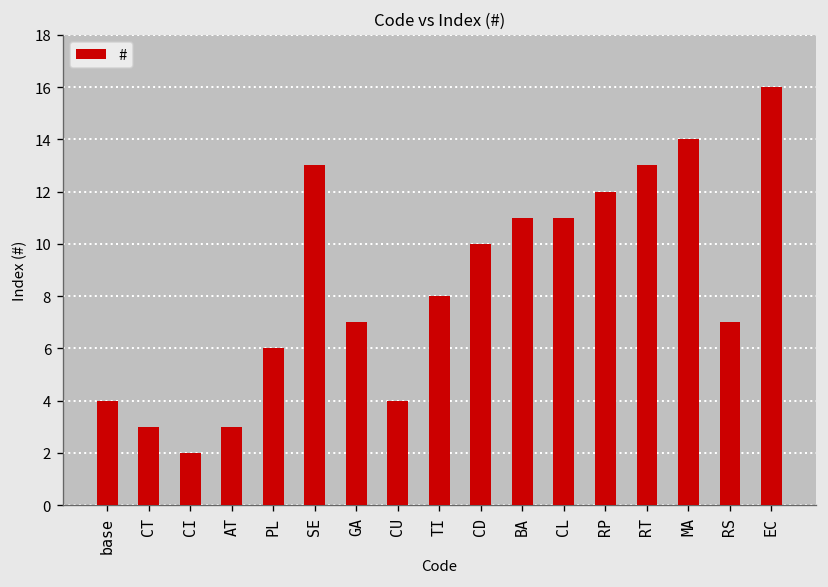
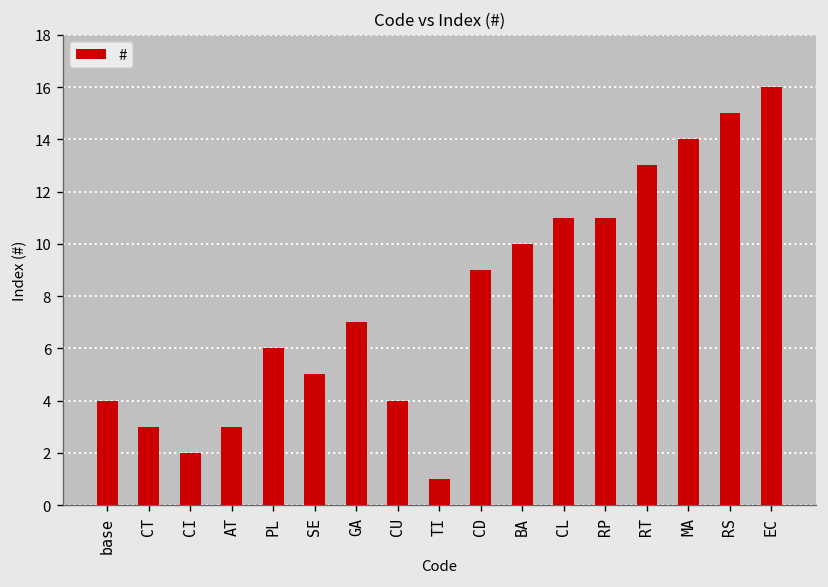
SE: 13 -> 5
TI: 8 -> 1
CD: 10 -> 9
BA: 11 -> 10
RP: 12 -> 11
RS: 7 -> 15
